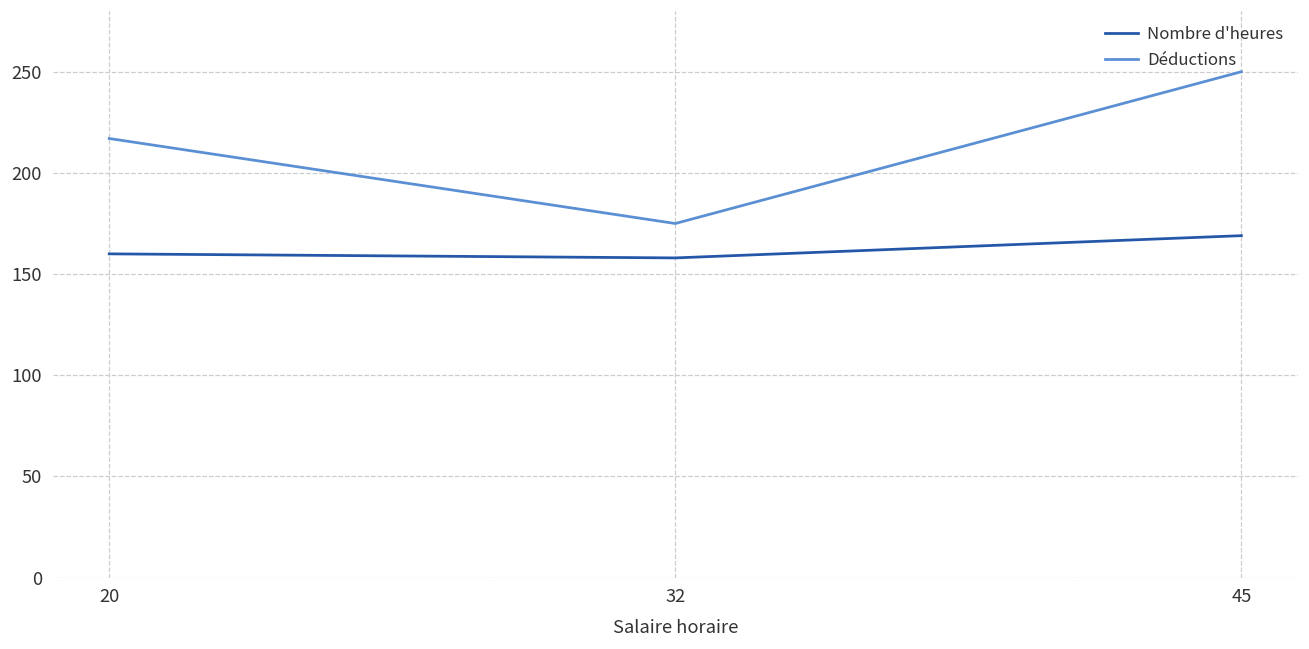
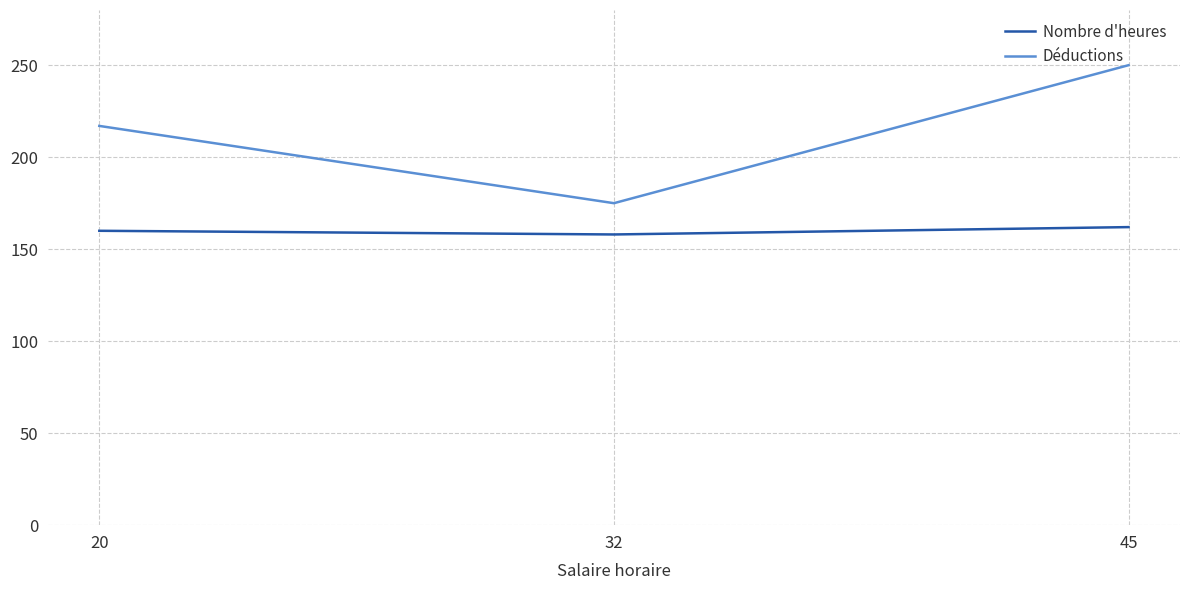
Nombre d'heures, 45: 169 -> 162
